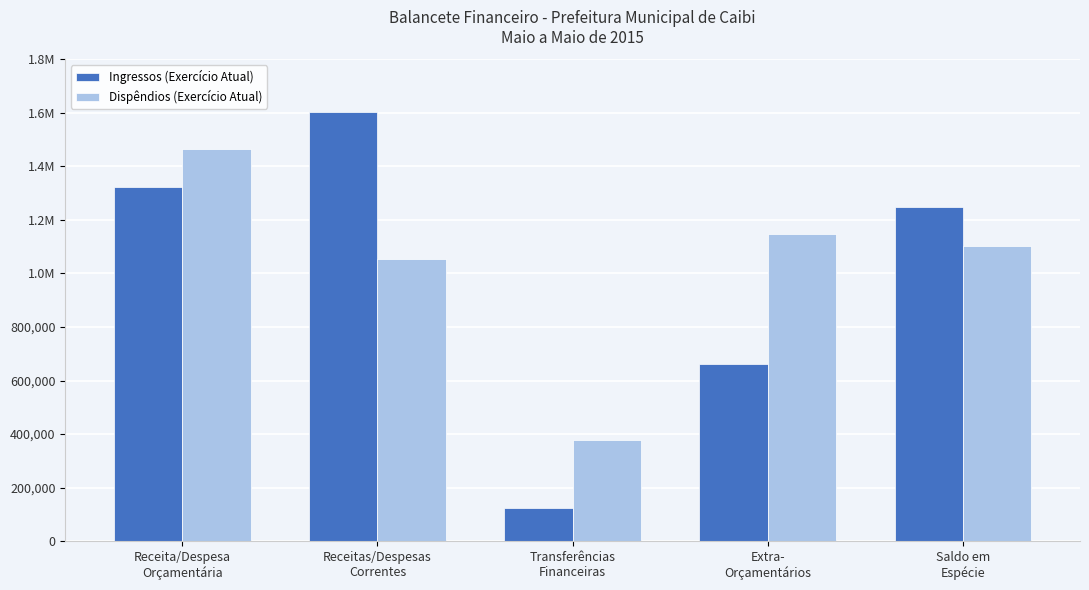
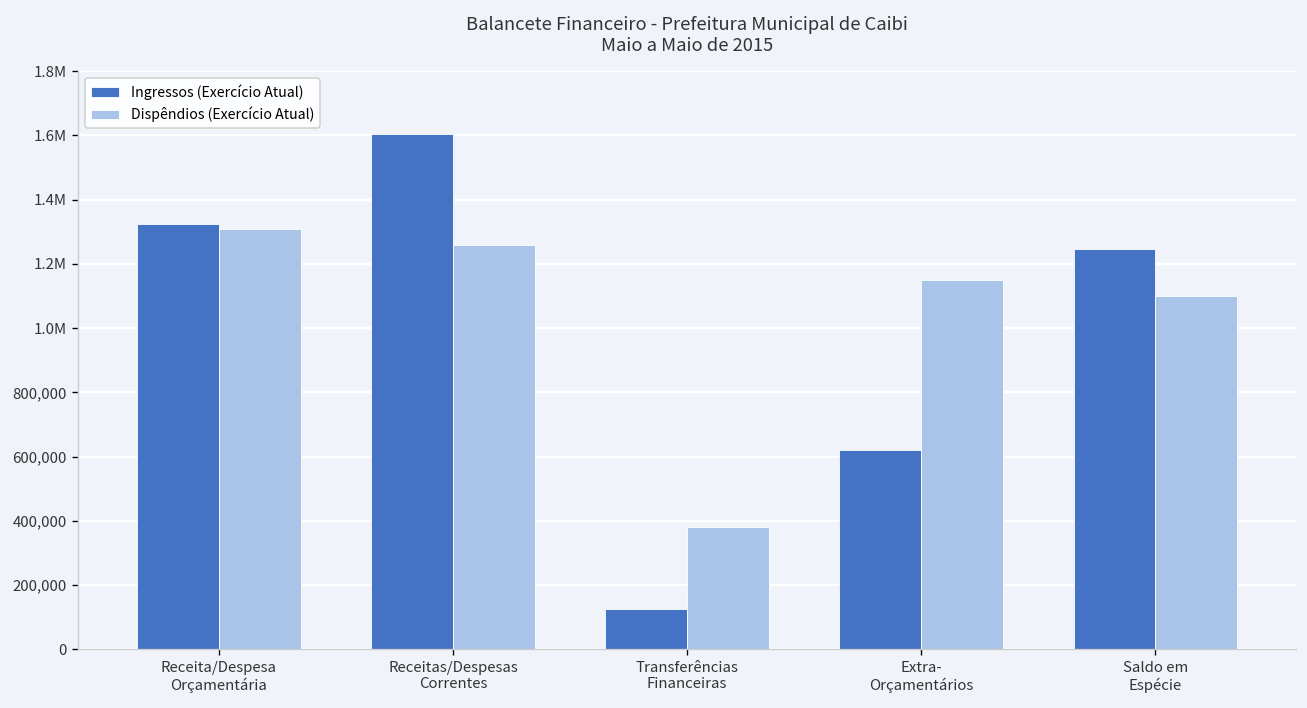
Dispêndios (Exercício Atual), Receita/Despesa Orçamentária: 1,470,000 -> 1,310,000
Dispêndios (Exercício Atual), Receitas/Despesas Correntes: 1,060,000 -> 1,260,000
Ingressos (Exercício Atual), Extra- Orçamentários: 660,000 -> 620,000
